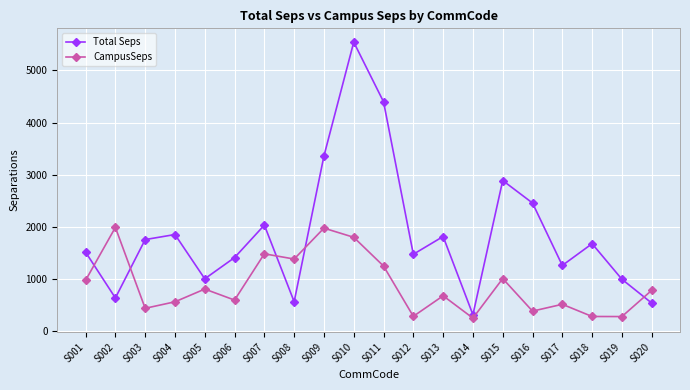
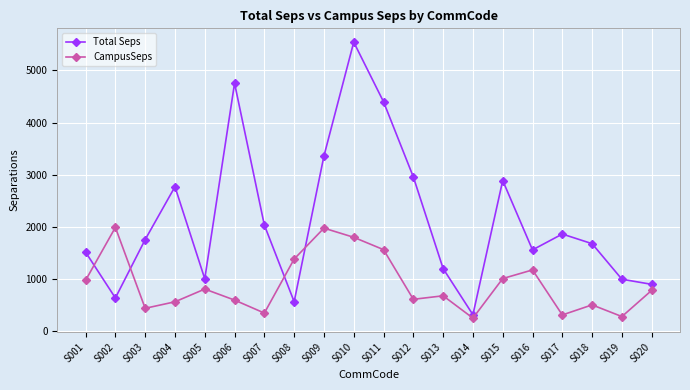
Total Seps, S004: 1900 -> 2800
Total Seps, S006: 1400 -> 4800
CampusSeps, S007: 1500 -> 400
CampusSeps, S011: 1300 -> 1600
Total Seps, S012: 1500 -> 3000
CampusSeps, S012: 300 -> 600
Total Seps, S013: 1800 -> 1200
Total Seps, S016: 2500 -> 1600
CampusSeps, S016: 400 -> 1200
Total Seps, S017: 1300 -> 1900
CampusSeps, S017: 500 -> 300
CampusSeps, S018: 300 -> 500
Total Seps, S020: 500 -> 900
